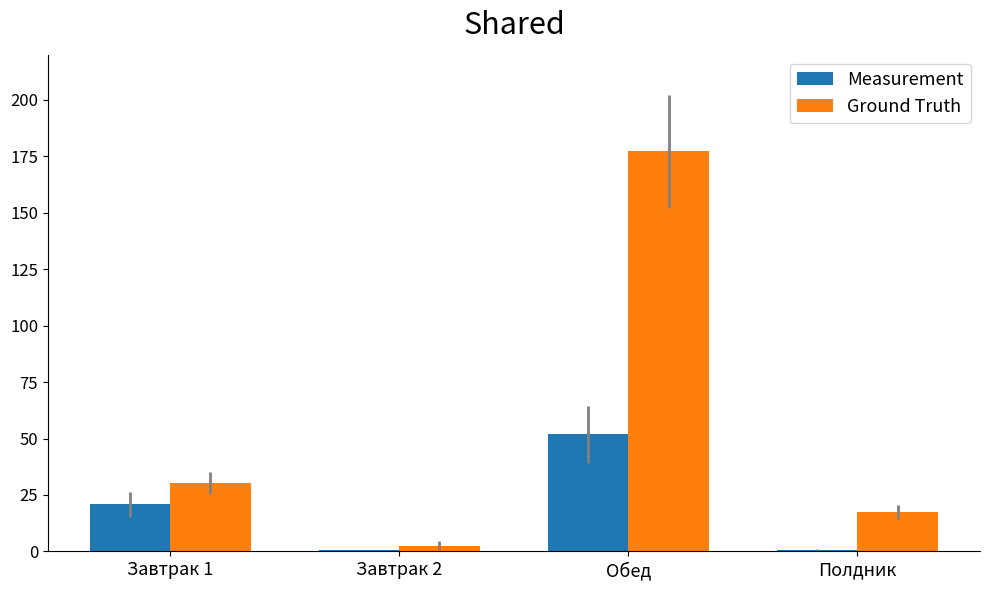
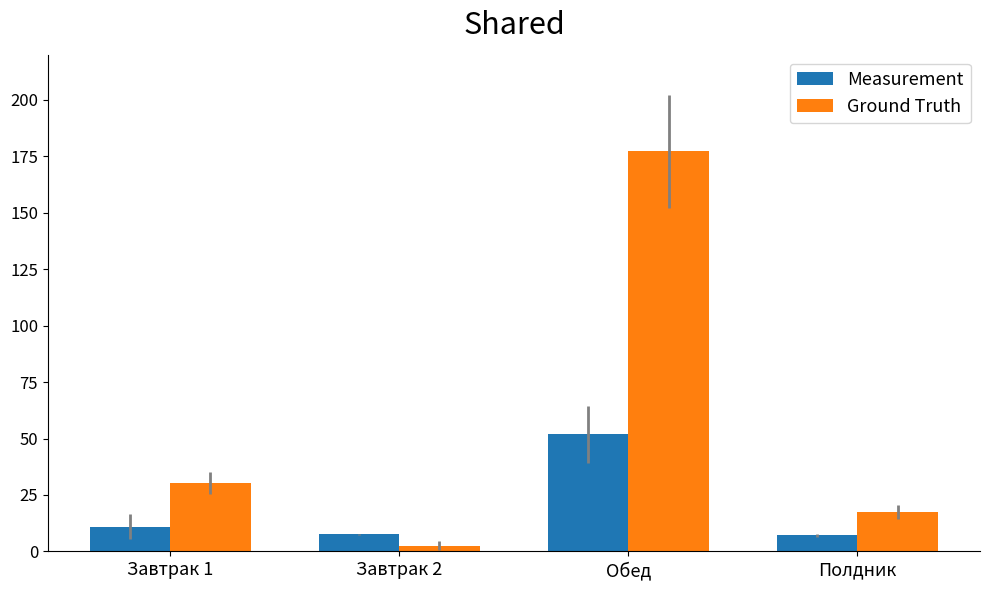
Measurement, Завтрак 1: 21 -> 11
Measurement, Завтрак 2: 1 -> 8
Measurement, Полдник: 1 -> 7
